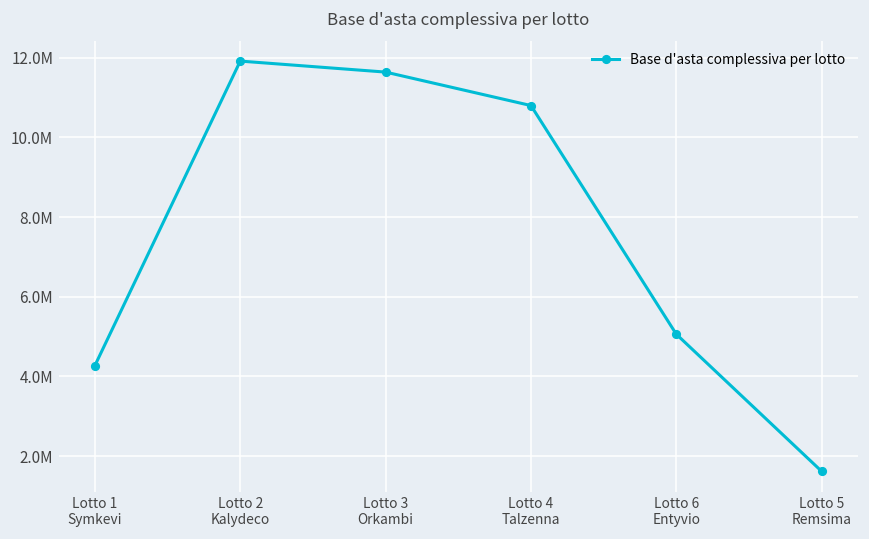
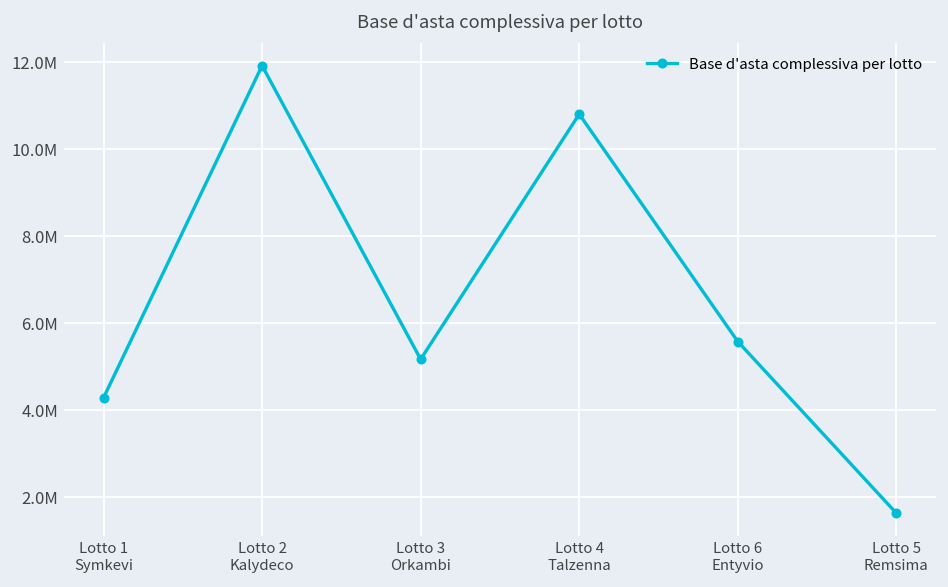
Lotto 3 Orkambi: 11600000 -> 5200000
Lotto 6 Entyvio: 5100000 -> 5600000
